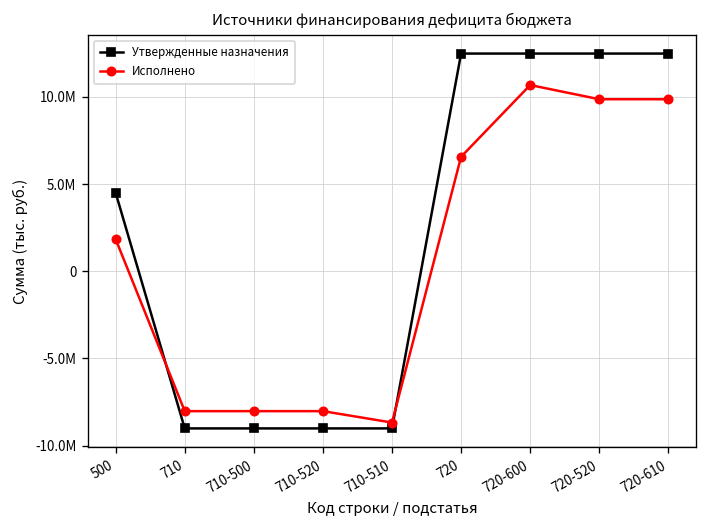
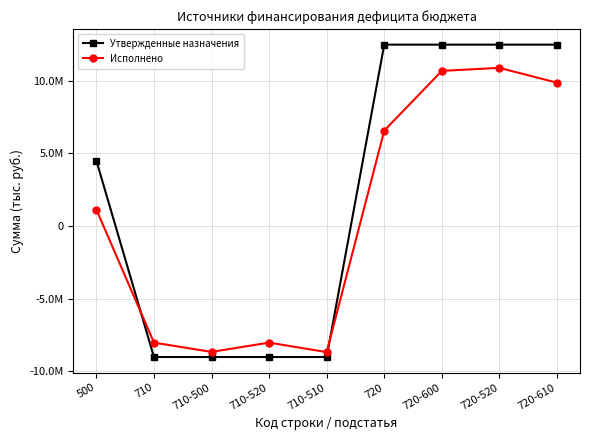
Исполнено, 500: 1800000 -> 1100000
Исполнено, 710-500: -8000000 -> -8700000
Исполнено, 720-520: 9900000 -> 10900000
